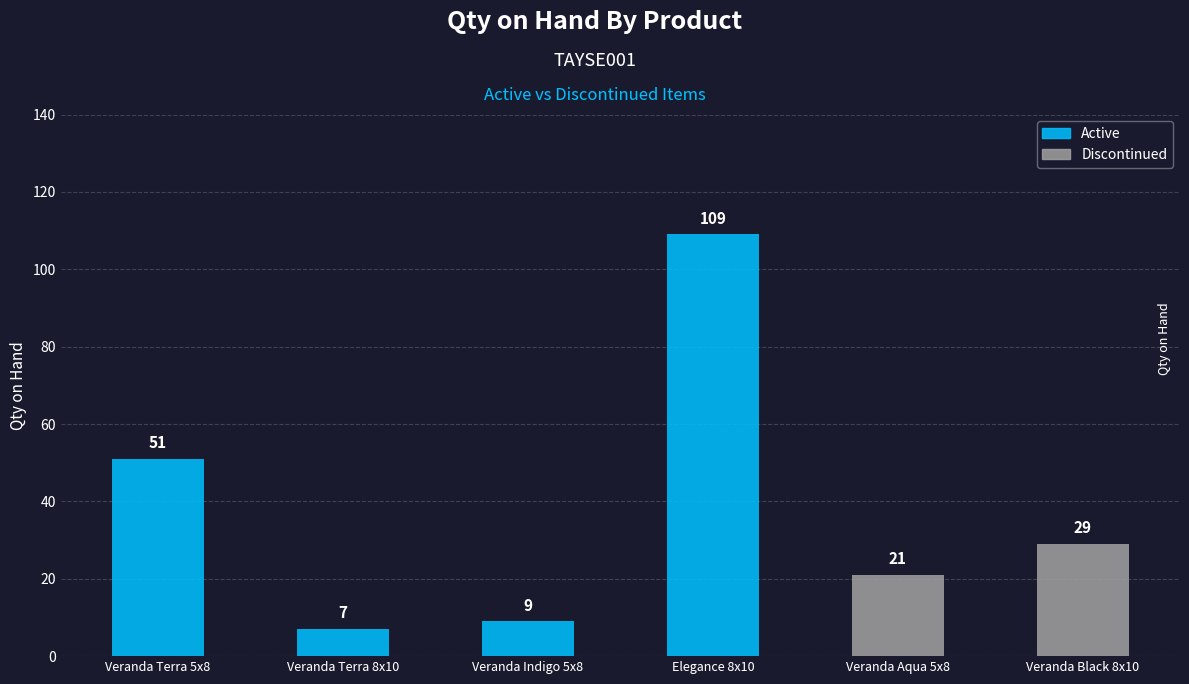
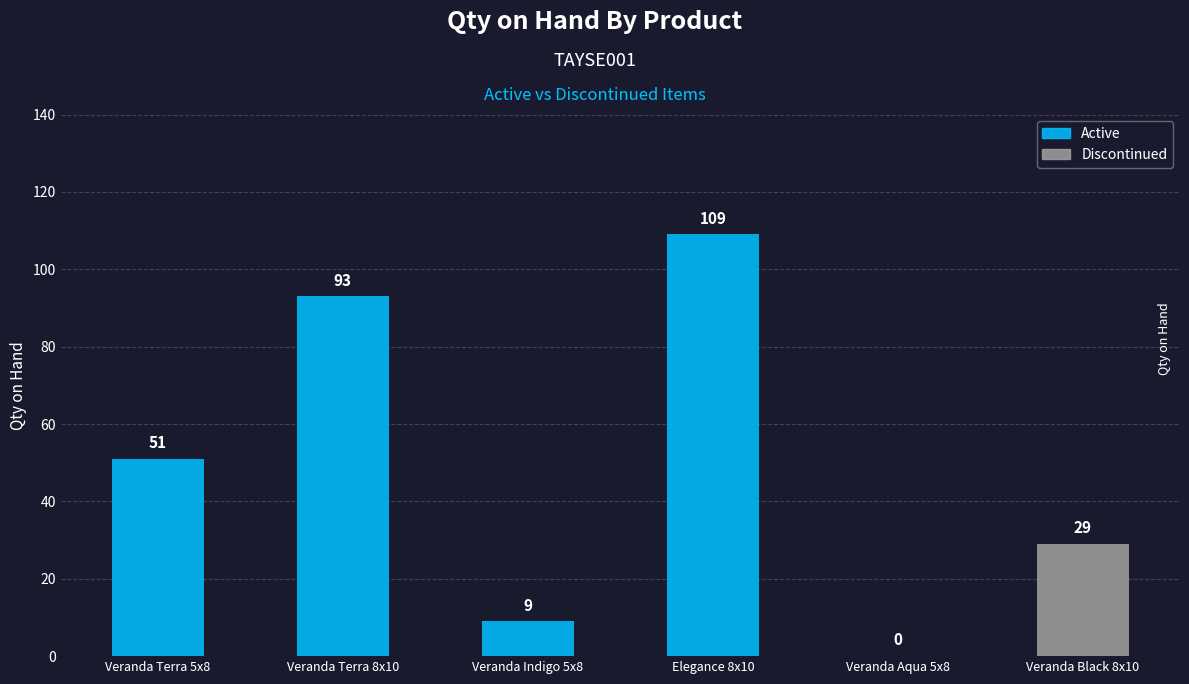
Veranda Terra 8x10: 7 -> 93
Veranda Aqua 5x8: 21 -> 0
